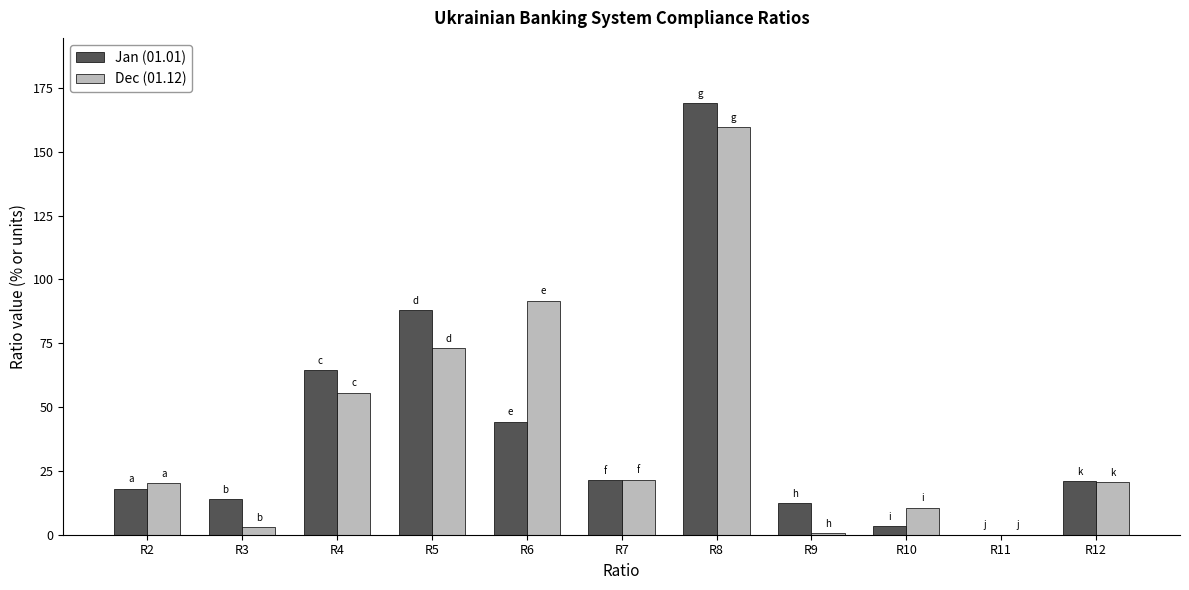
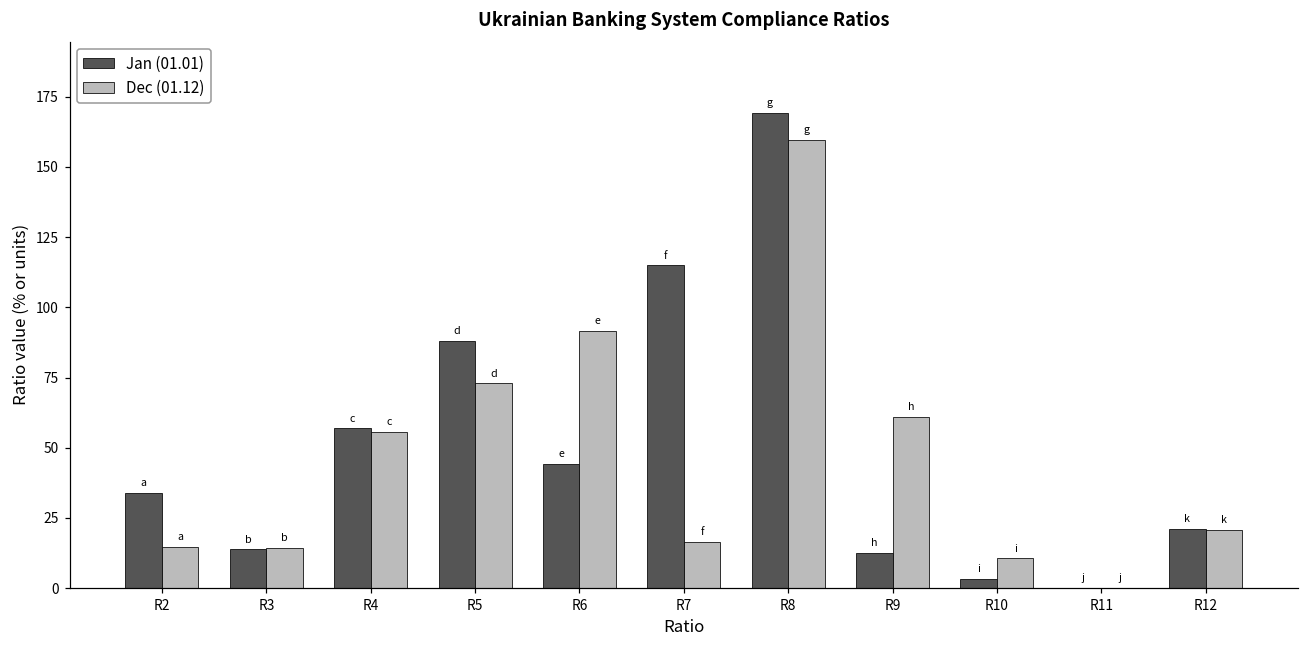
Jan (01.01), R2: 18 -> 34
Dec (01.12), R2: 20 -> 15
Dec (01.12), R3: 3 -> 14
Jan (01.01), R4: 64 -> 57
Jan (01.01), R7: 22 -> 115
Dec (01.12), R7: 22 -> 17
Dec (01.12), R9: 1 -> 61
